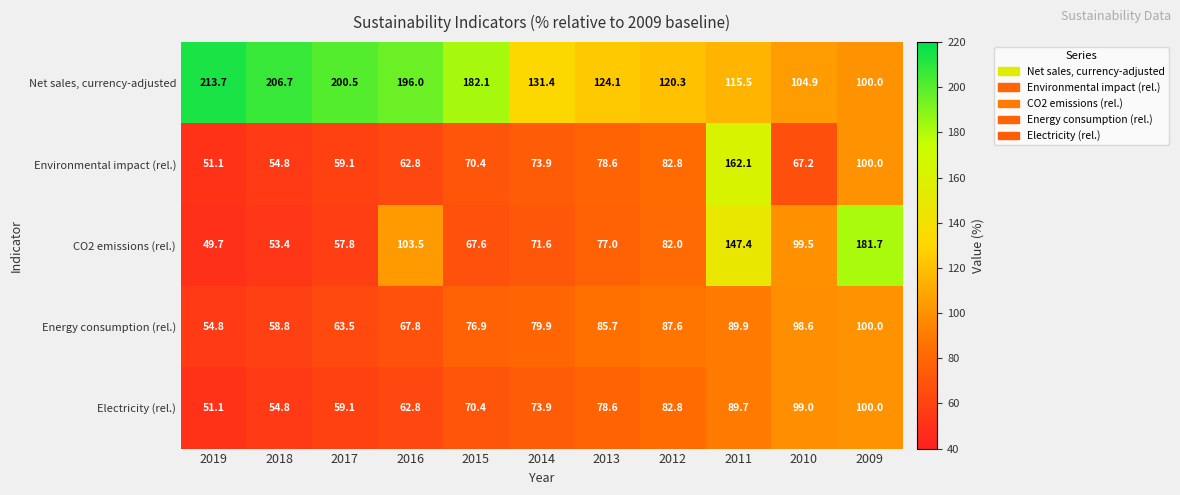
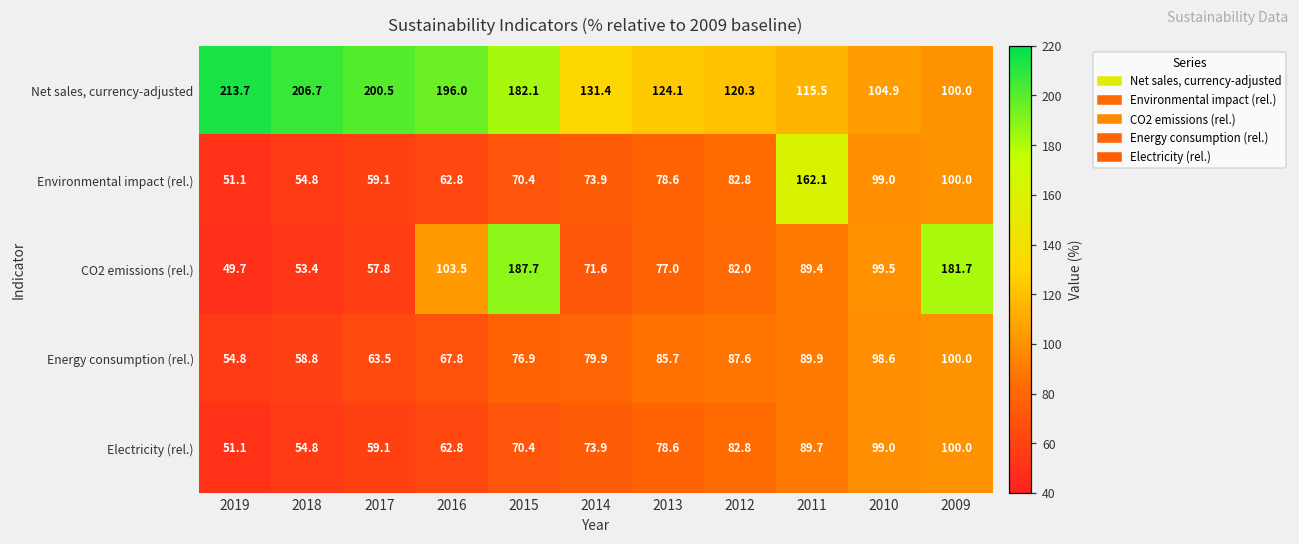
Environmental impact (rel.), 2010: 67.2 -> 99.0
CO2 emissions (rel.), 2015: 67.6 -> 187.7
CO2 emissions (rel.), 2011: 147.4 -> 89.4
